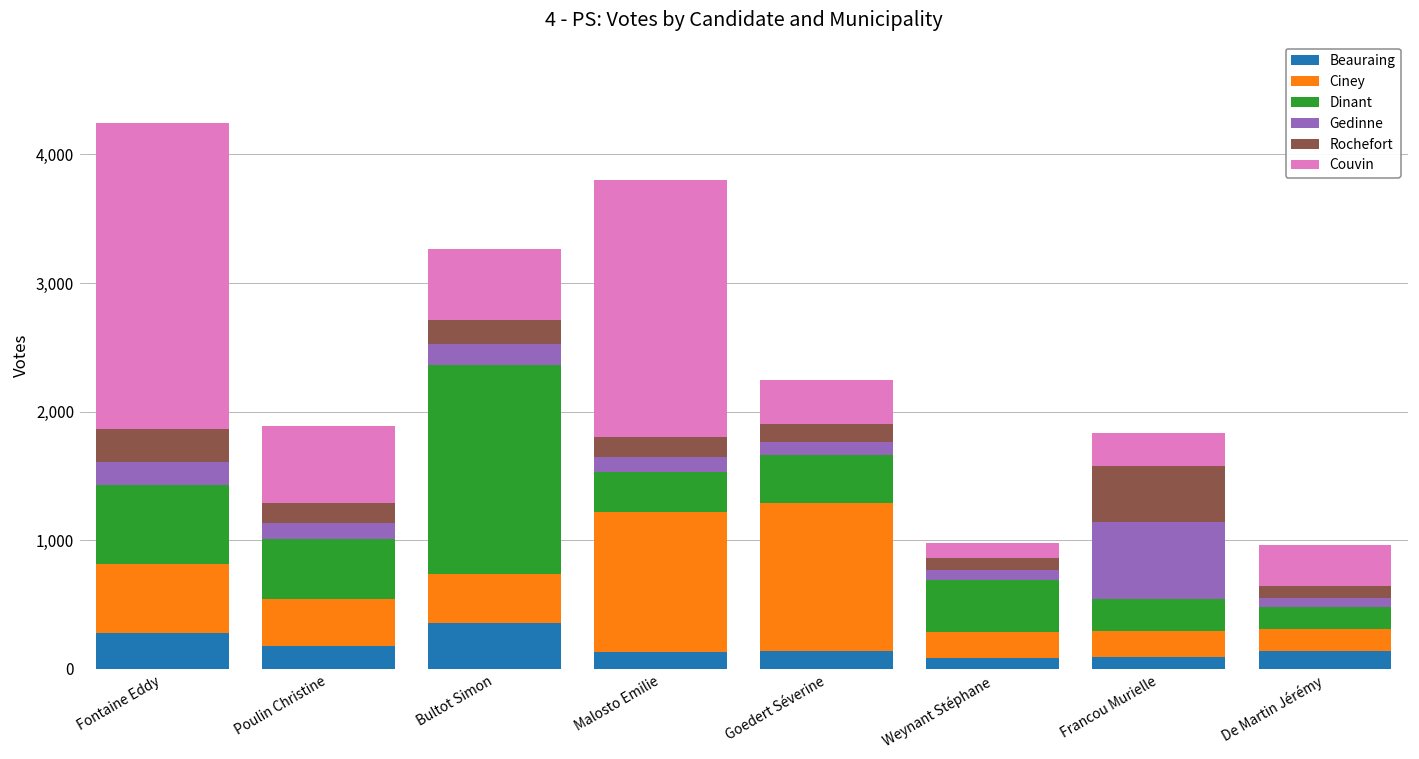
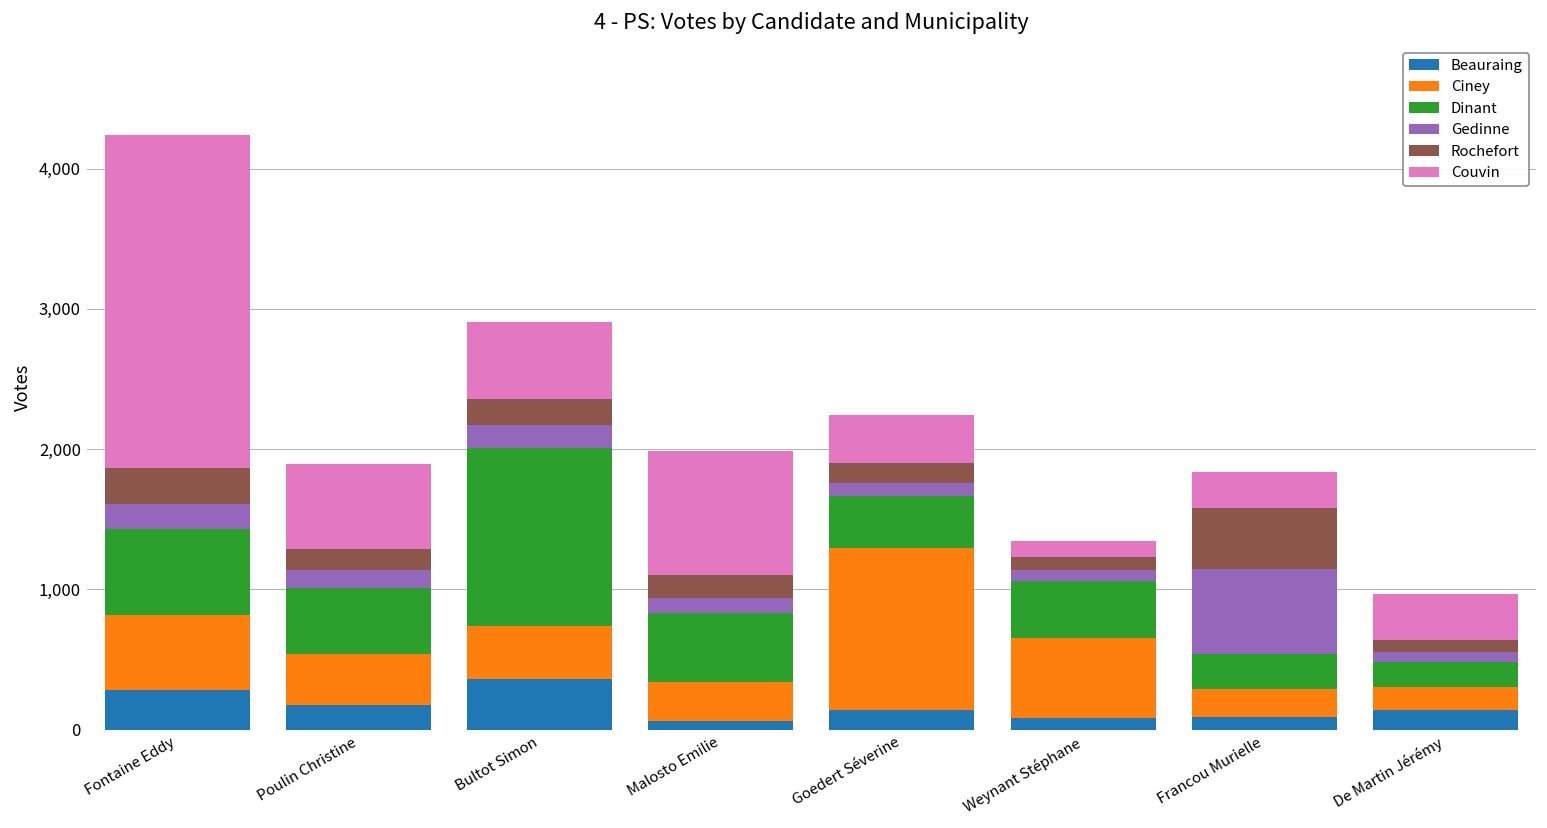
Dinant, Bultot Simon: 1,620 -> 1,270
Beauraing, Malosto Emilie: 130 -> 60
Ciney, Malosto Emilie: 1,080 -> 280
Dinant, Malosto Emilie: 320 -> 490
Couvin, Malosto Emilie: 2,000 -> 880
Ciney, Weynant Stéphane: 200 -> 570
